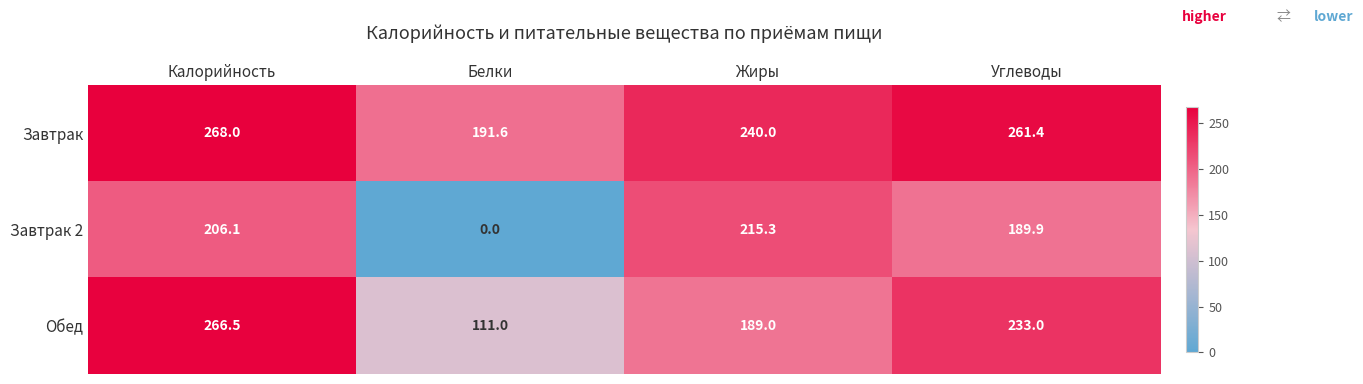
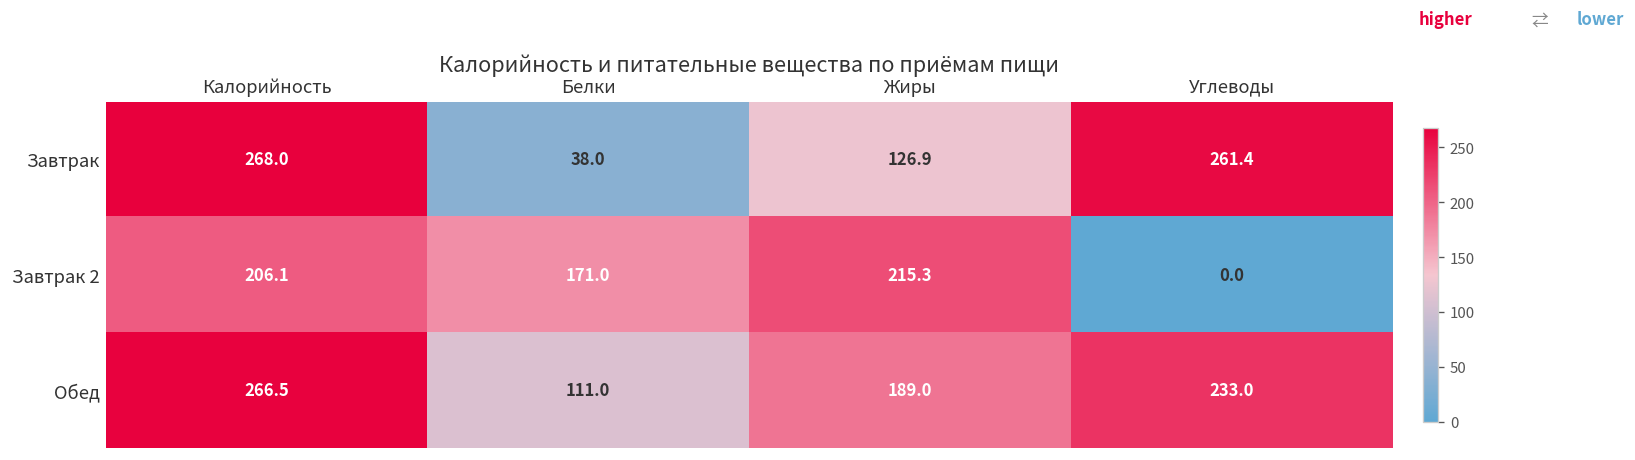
Завтрак, Белки: 191.6 -> 38.0
Завтрак, Жиры: 240.0 -> 126.9
Завтрак 2, Белки: 0.0 -> 171.0
Завтрак 2, Углеводы: 189.9 -> 0.0
